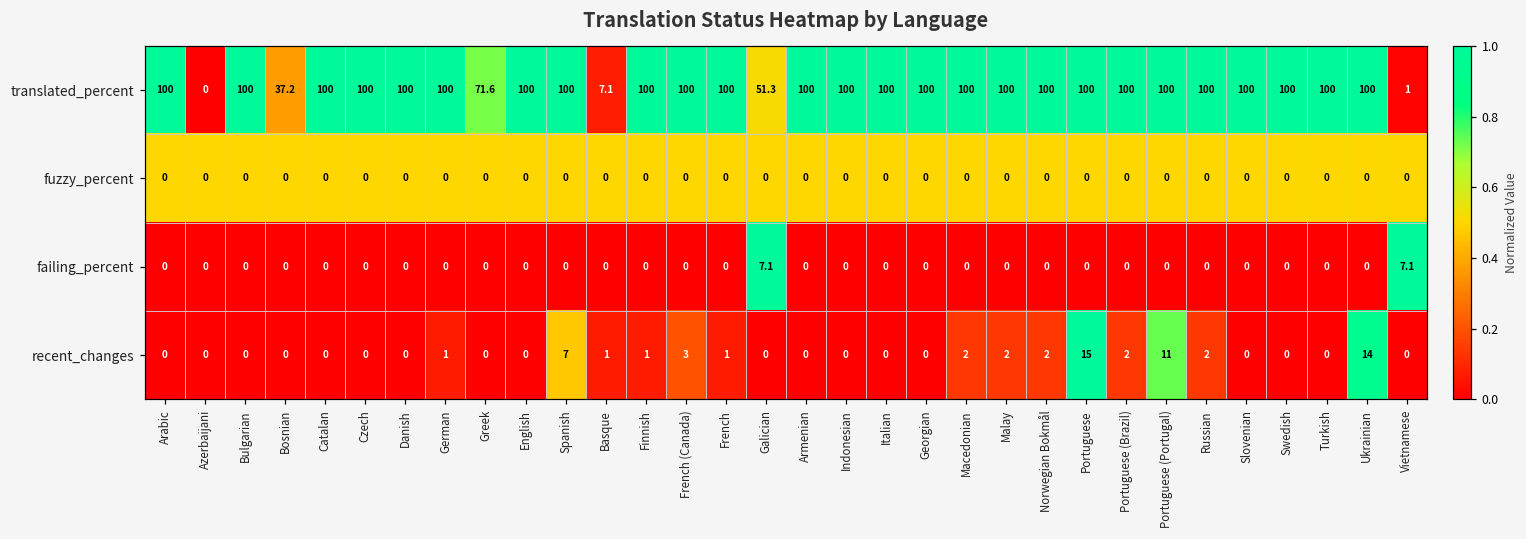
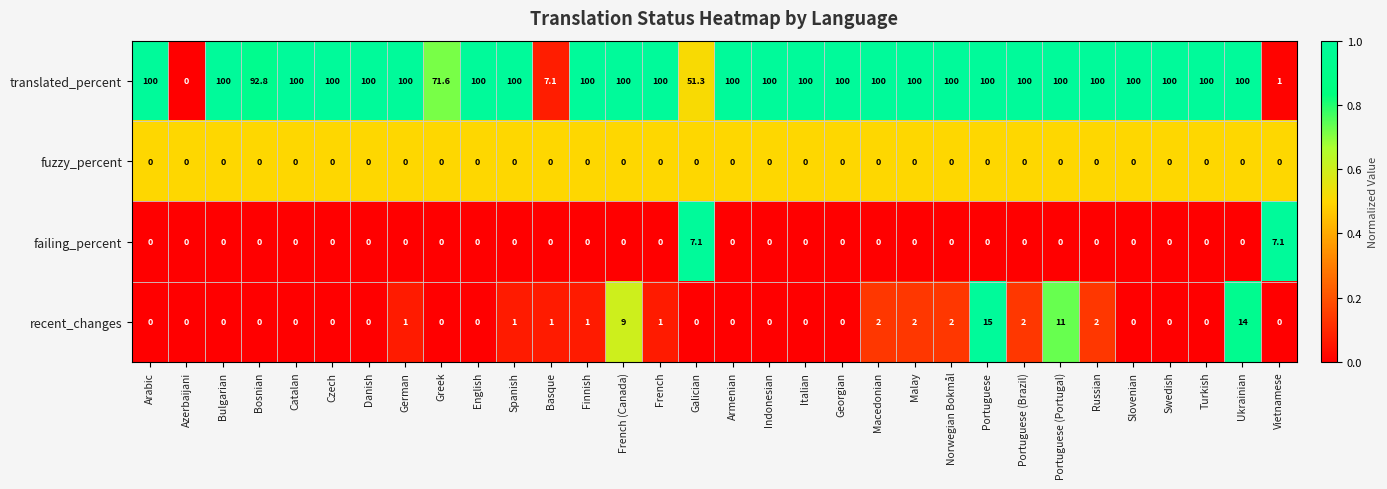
translated_percent, Bosnian: 37.2 -> 92.8
recent_changes, Spanish: 7 -> 1
recent_changes, French (Canada): 3 -> 9
